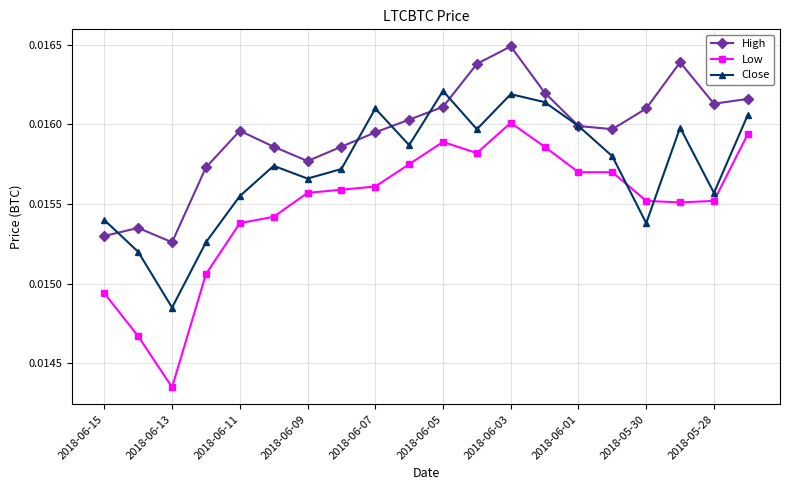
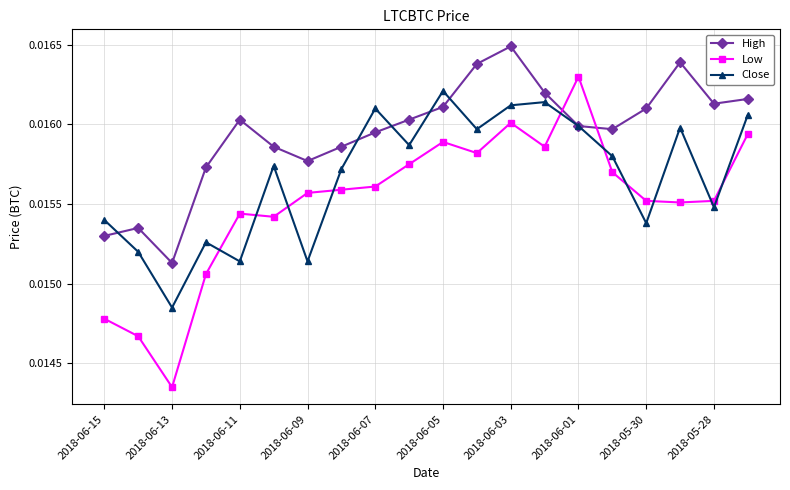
Low, 2018-06-15: 0.01494 -> 0.01478
High, 2018-06-13: 0.01526 -> 0.01513
High, 2018-06-11: 0.01596 -> 0.01603
Low, 2018-06-11: 0.01538 -> 0.01544
Close, 2018-06-11: 0.01555 -> 0.01514
Close, 2018-06-09: 0.01566 -> 0.01514
Close, 2018-06-03: 0.01619 -> 0.01612
Low, 2018-06-01: 0.0157 -> 0.0163
Close, 2018-05-28: 0.01557 -> 0.01548
